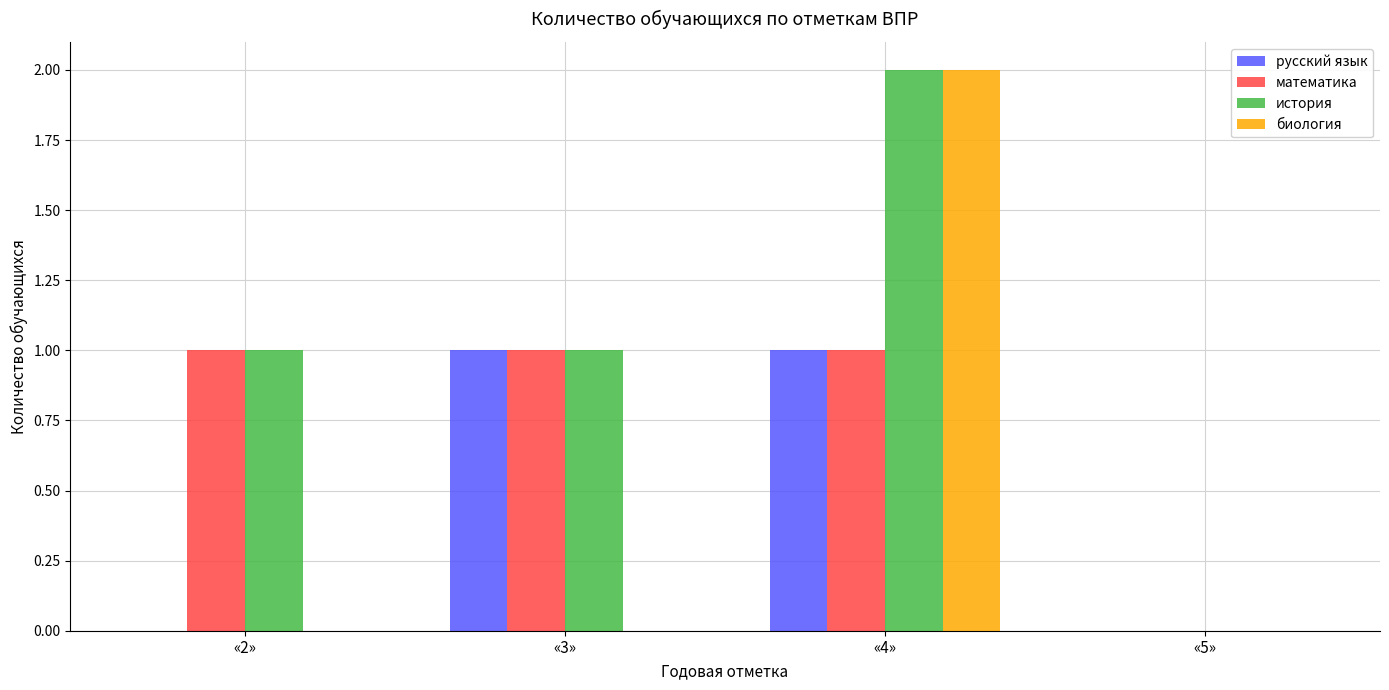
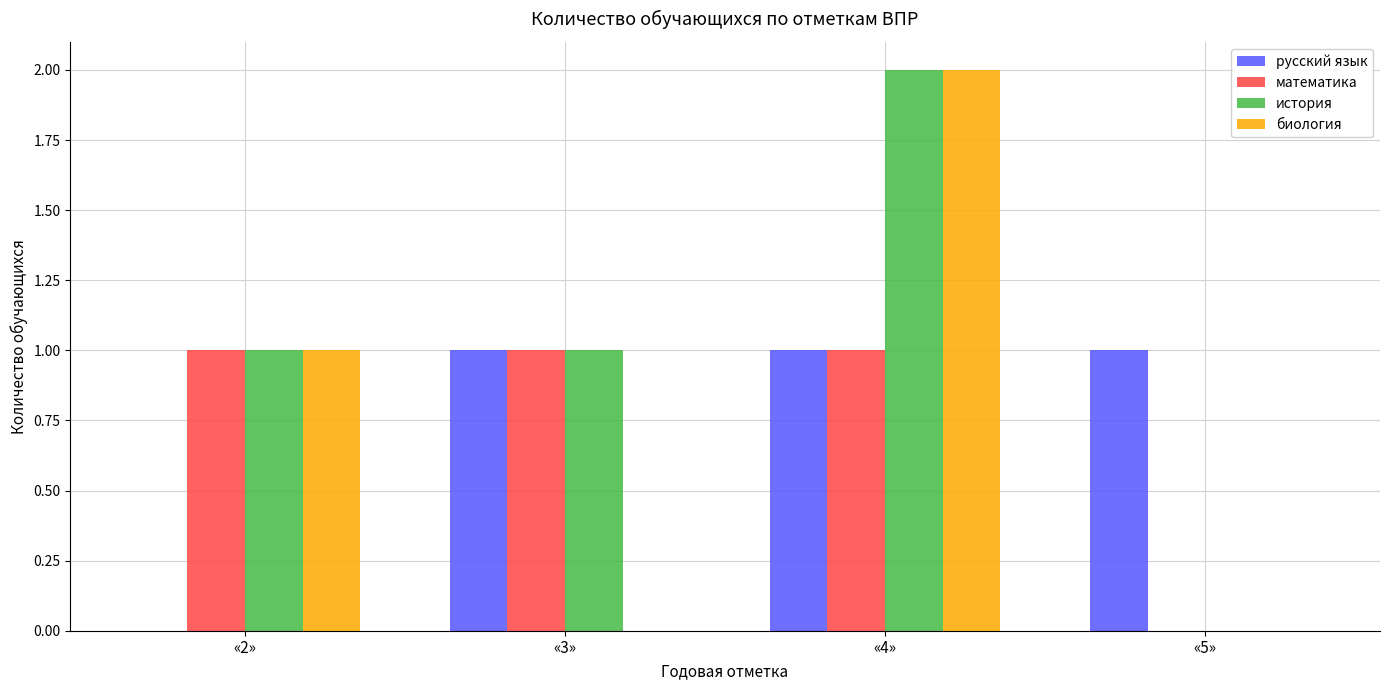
биология, «2»: 0 -> 1
русский язык, «5»: 0 -> 1
